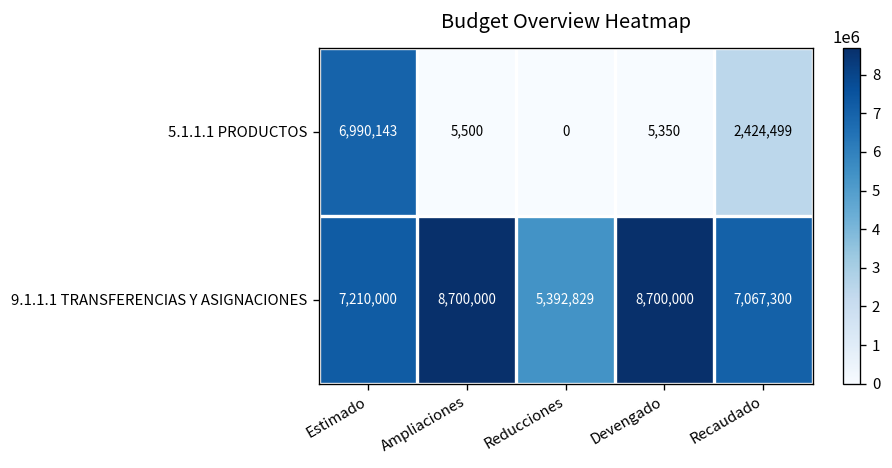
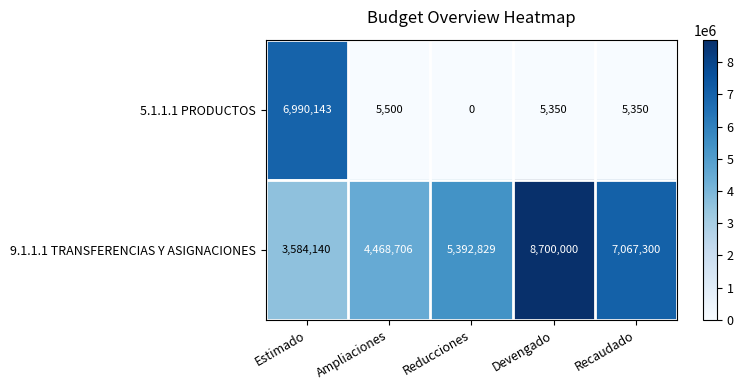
5.1.1.1 PRODUCTOS, Recaudado: 2,424,499 -> 5,350
9.1.1.1 TRANSFERENCIAS Y ASIGNACIONES, Estimado: 7,210,000 -> 3,584,140
9.1.1.1 TRANSFERENCIAS Y ASIGNACIONES, Ampliaciones: 8,700,000 -> 4,468,706
